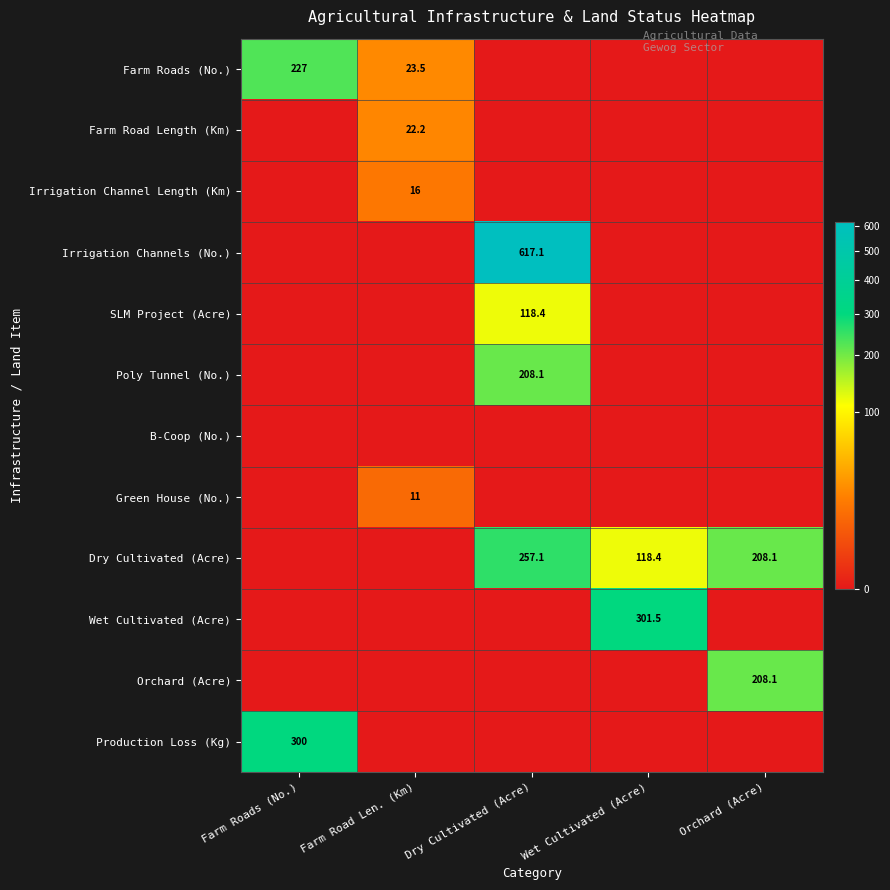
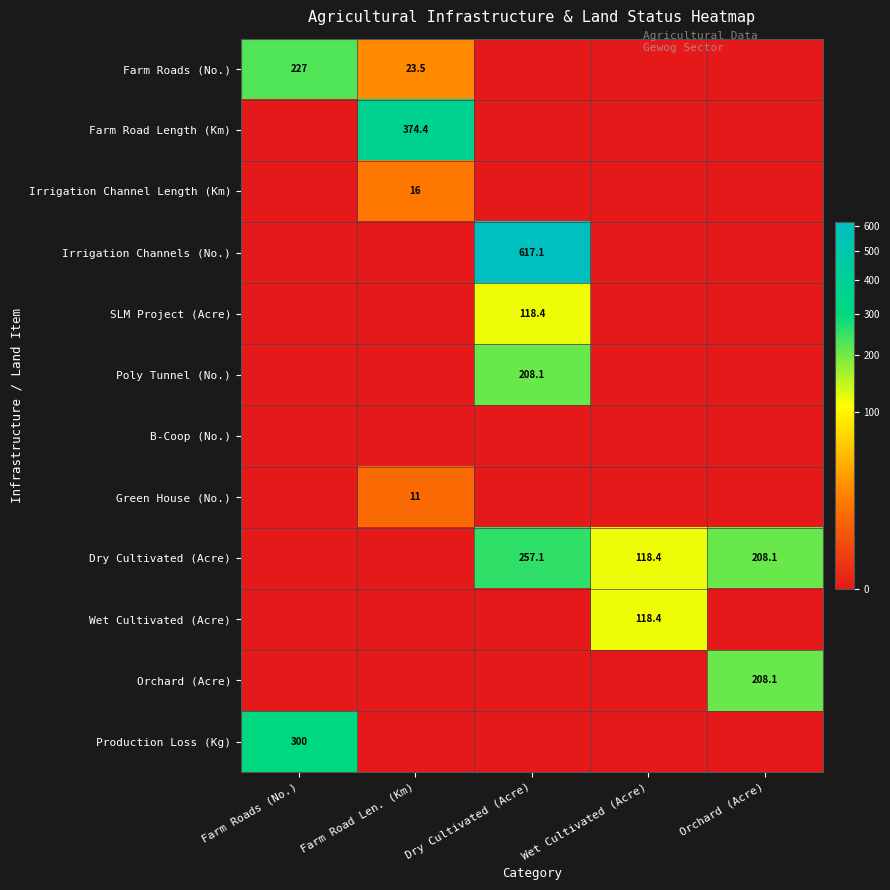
Farm Road Length (Km), Farm Road Len. (Km): 22.2 -> 374.4
Wet Cultivated (Acre), Wet Cultivated (Acre): 301.5 -> 118.4
